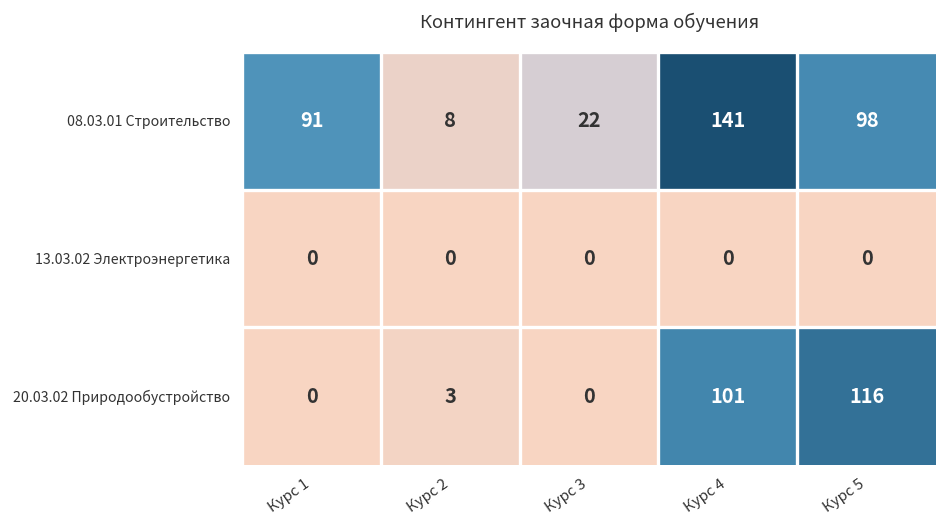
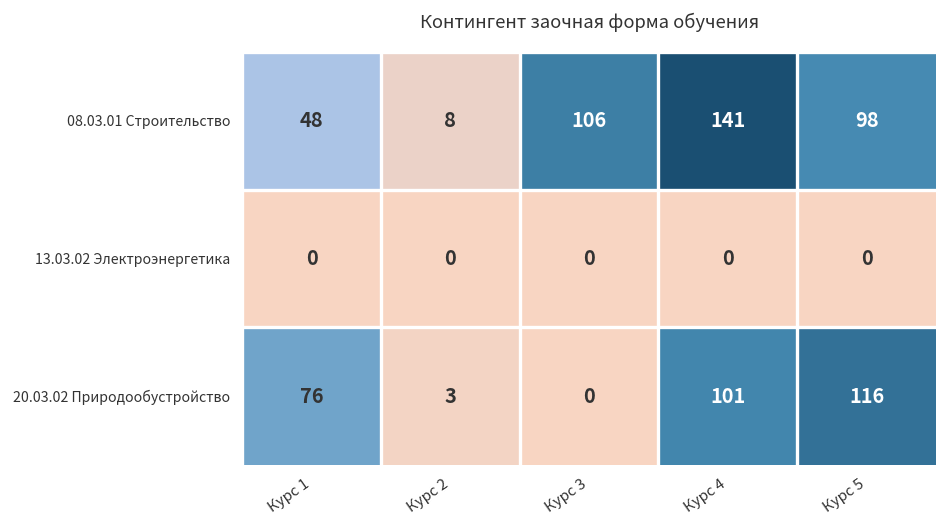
08.03.01 Строительство, Курс 1: 91 -> 48
08.03.01 Строительство, Курс 3: 22 -> 106
20.03.02 Природообустройство, Курс 1: 0 -> 76
